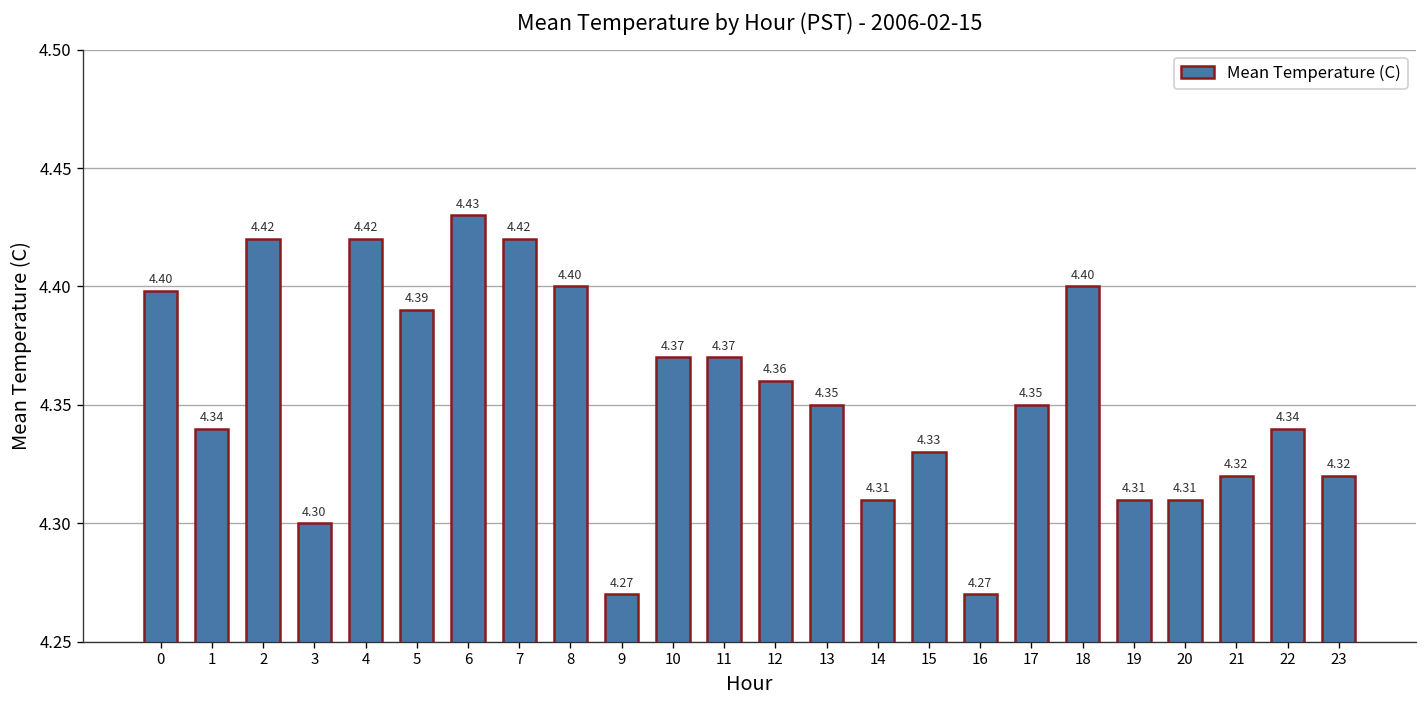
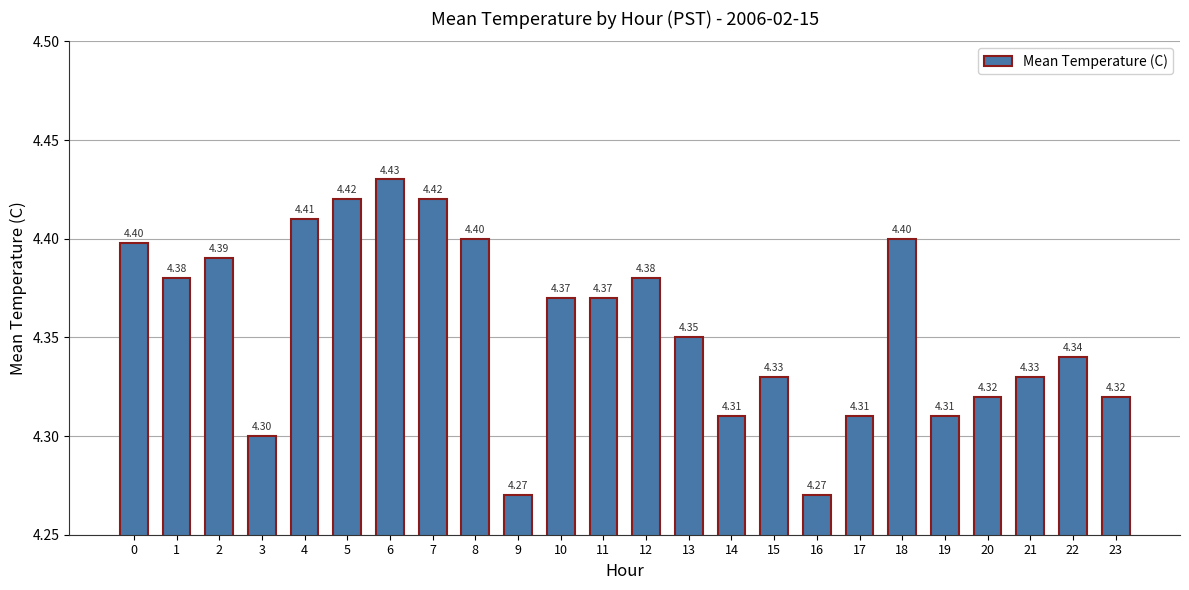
1: 4.34 -> 4.38
2: 4.42 -> 4.39
4: 4.42 -> 4.41
5: 4.39 -> 4.42
12: 4.36 -> 4.38
17: 4.35 -> 4.31
20: 4.31 -> 4.32
21: 4.32 -> 4.33
